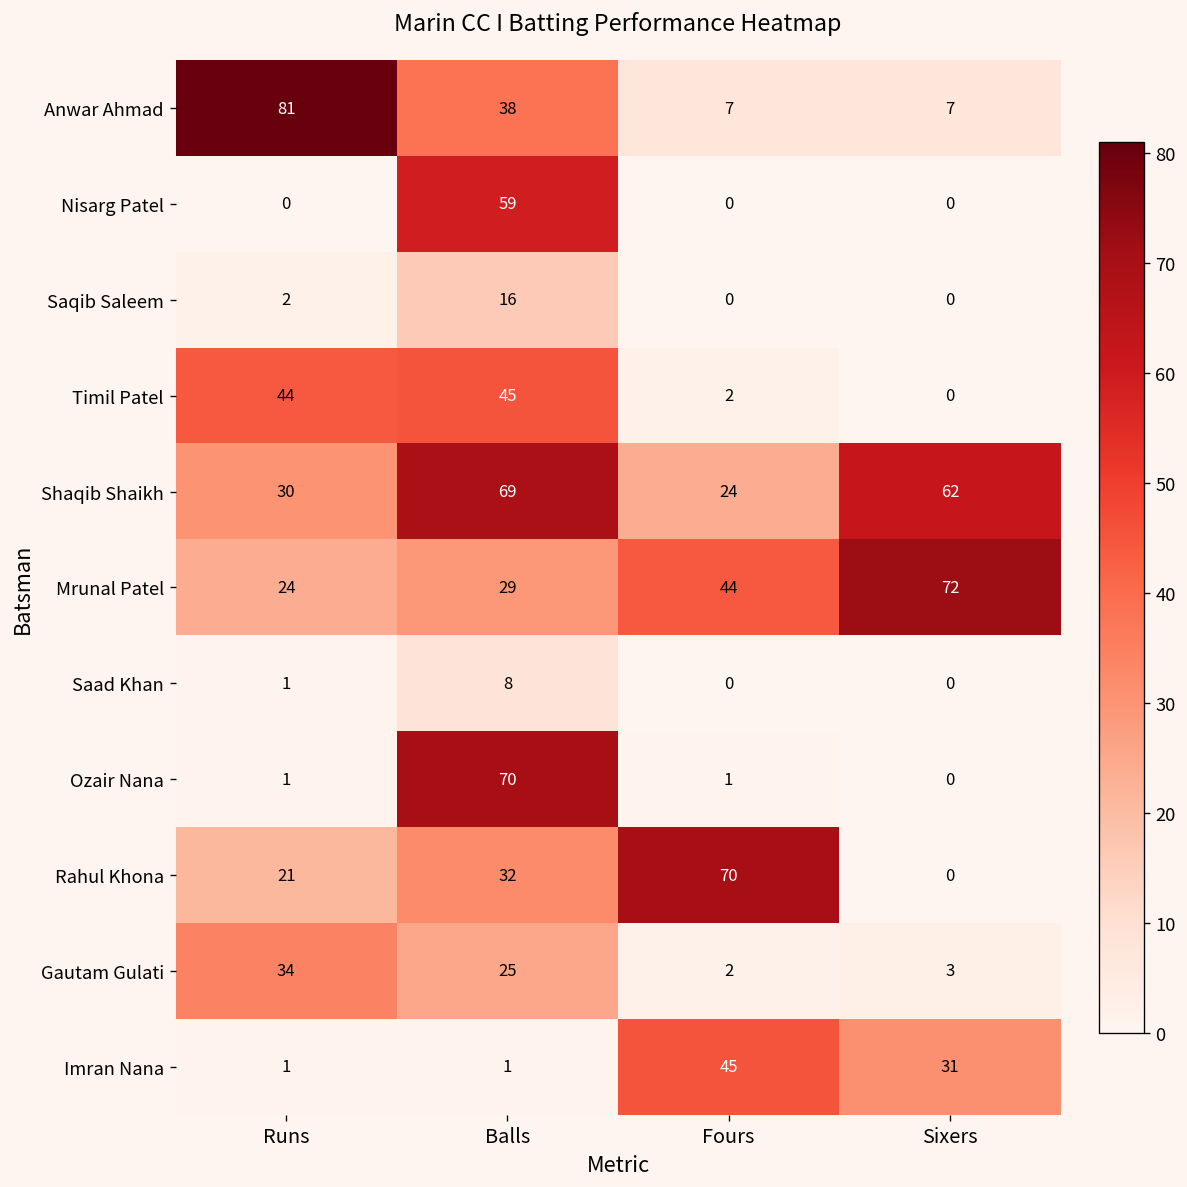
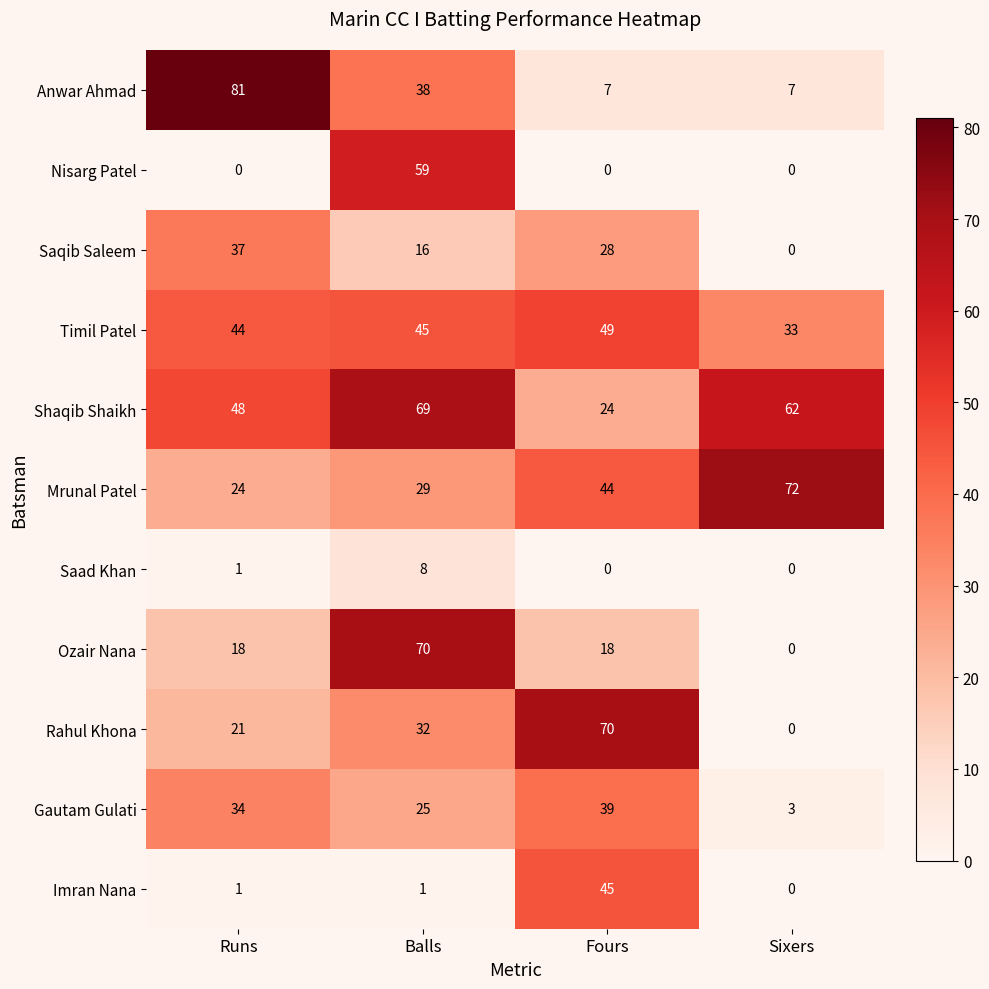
Saqib Saleem, Runs: 2 -> 37
Saqib Saleem, Fours: 0 -> 28
Timil Patel, Fours: 2 -> 49
Timil Patel, Sixers: 0 -> 33
Shaqib Shaikh, Runs: 30 -> 48
Ozair Nana, Runs: 1 -> 18
Ozair Nana, Fours: 1 -> 18
Gautam Gulati, Fours: 2 -> 39
Imran Nana, Sixers: 31 -> 0
